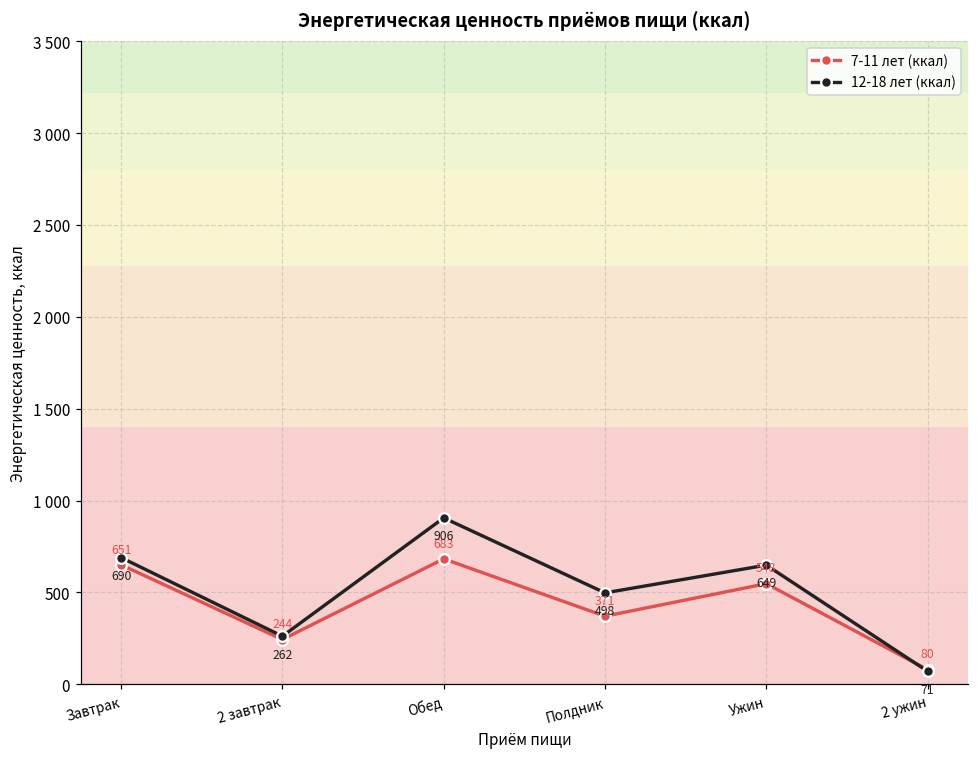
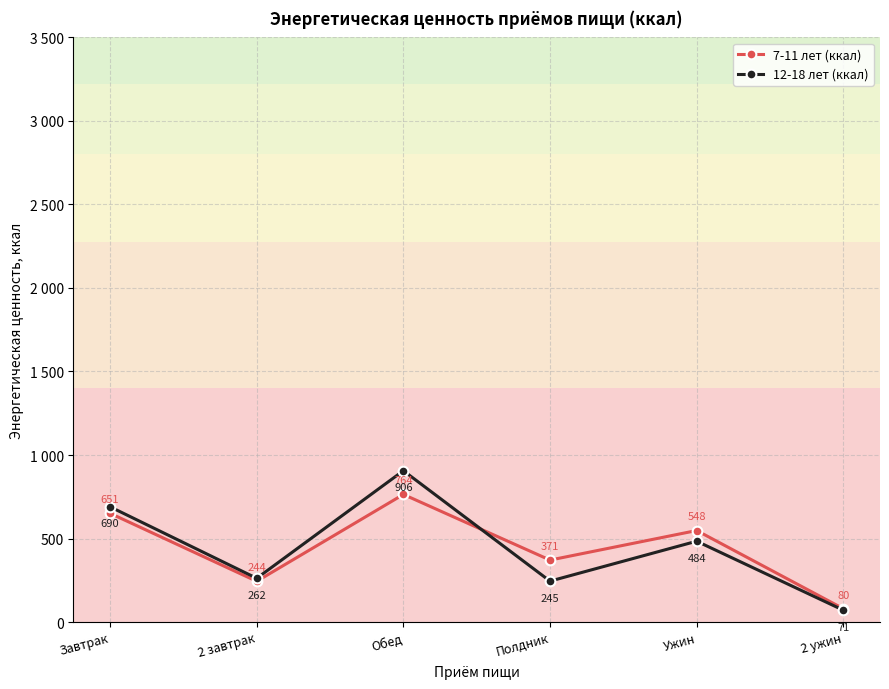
7-11 лет (ккал), Обед: 683 -> 764
12-18 лет (ккал), Полдник: 498 -> 245
12-18 лет (ккал), Ужин: 649 -> 484
